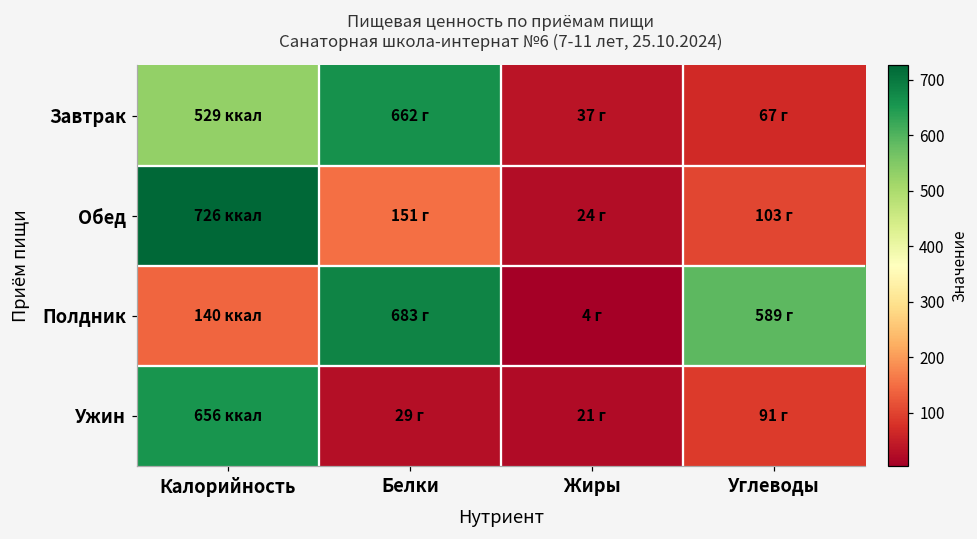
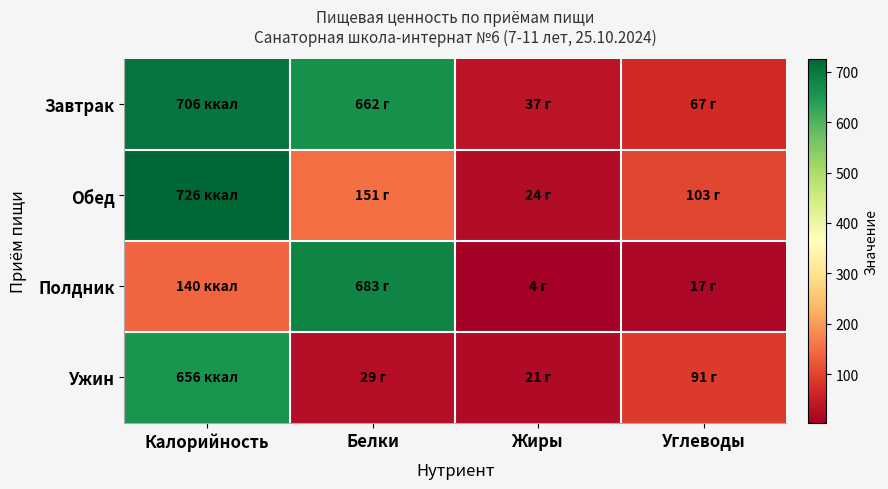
Завтрак, Калорийность: 529 -> 706
Полдник, Углеводы: 589 -> 17
